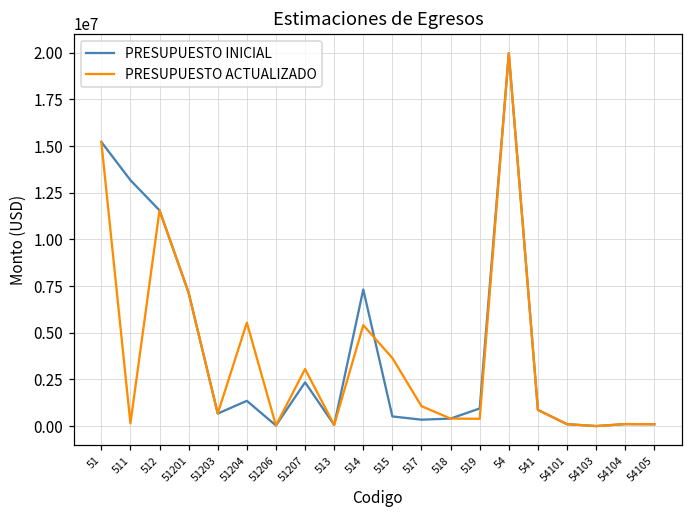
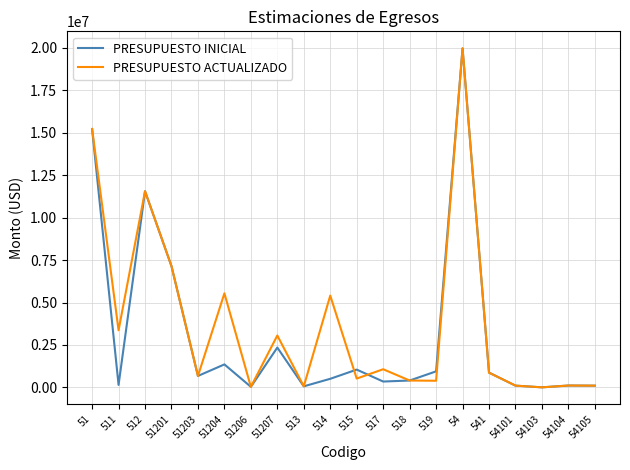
PRESUPUESTO INICIAL, 511: 13200000 -> 100000
PRESUPUESTO ACTUALIZADO, 511: 100000 -> 3400000
PRESUPUESTO INICIAL, 514: 7300000 -> 500000
PRESUPUESTO INICIAL, 515: 500000 -> 1100000
PRESUPUESTO ACTUALIZADO, 515: 3600000 -> 500000
